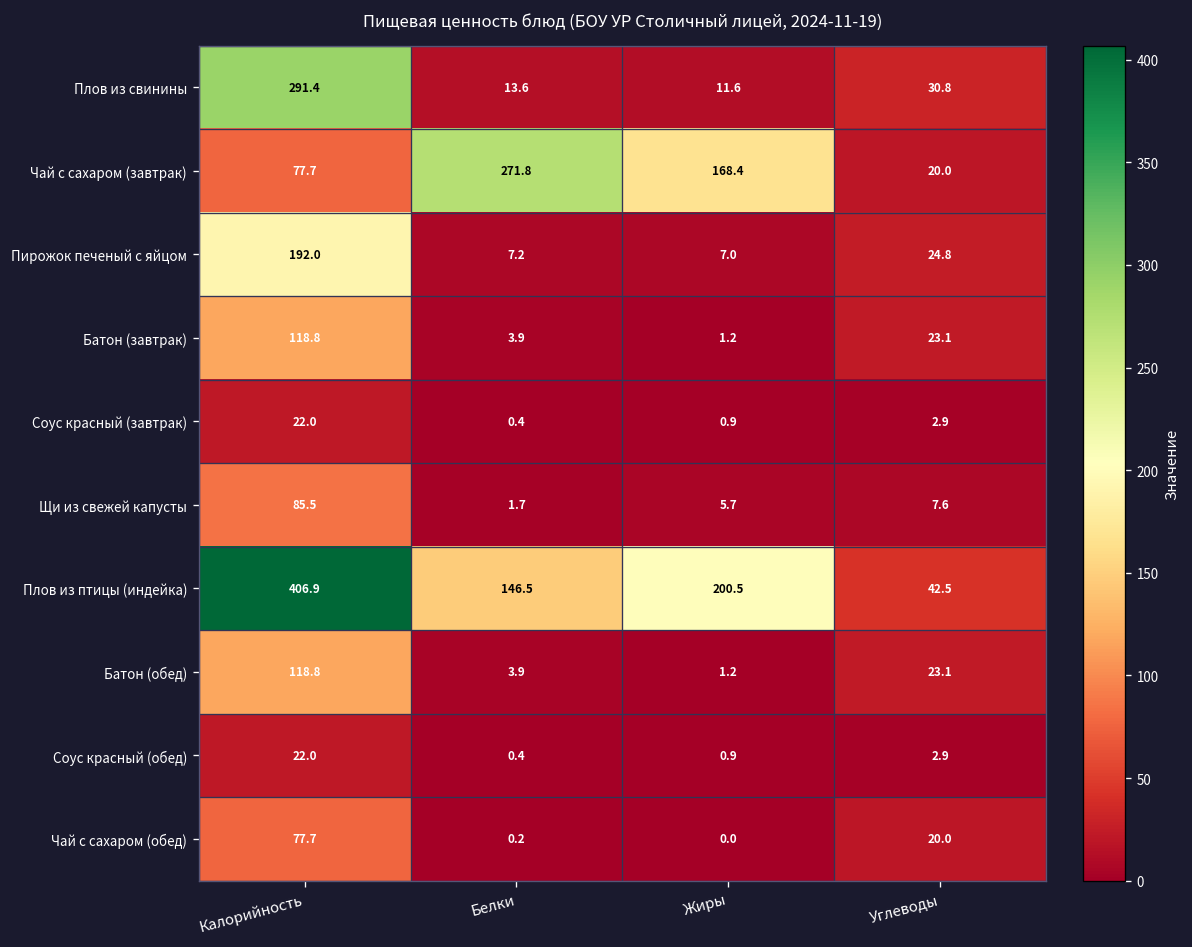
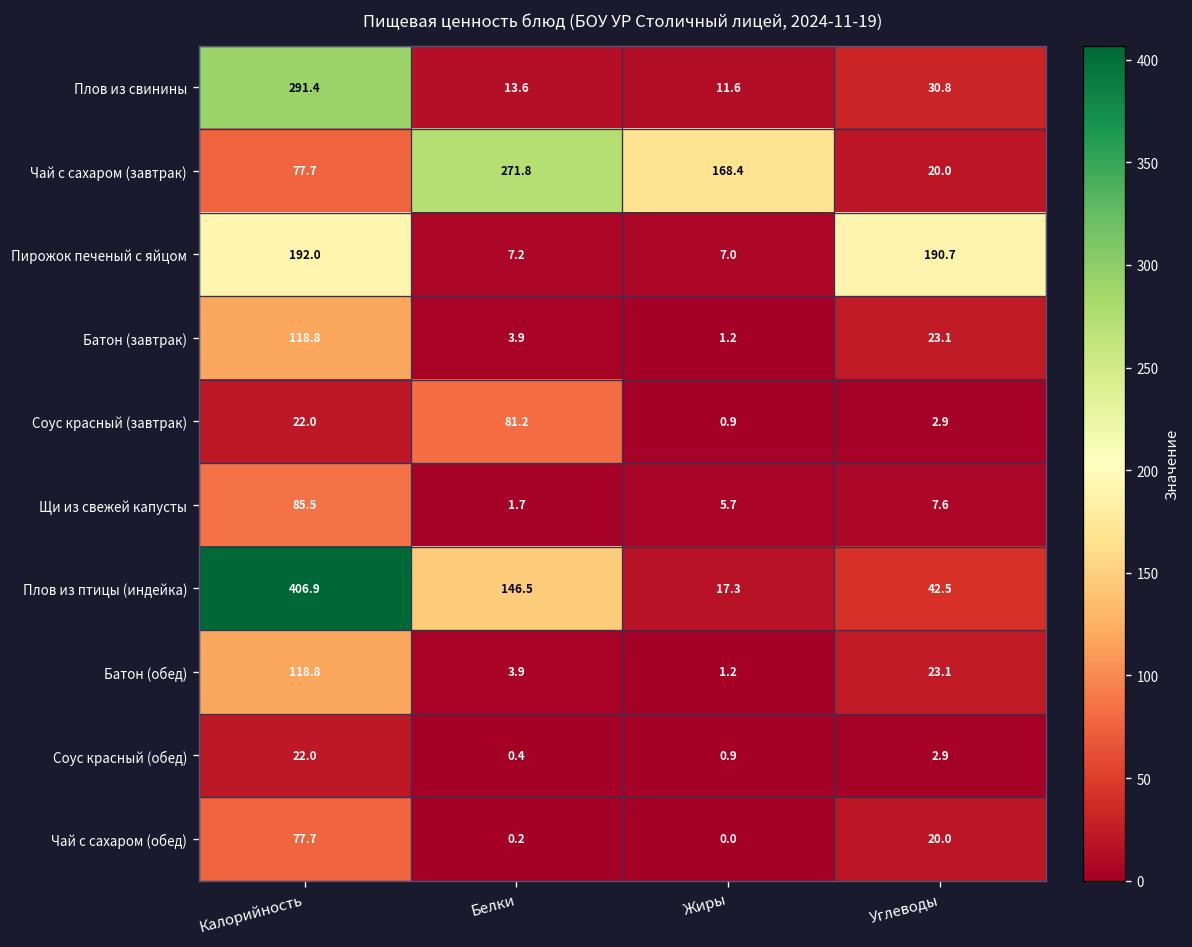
Пирожок печеный с яйцом, Углеводы: 24.8 -> 190.7
Соус красный (завтрак), Белки: 0.4 -> 81.2
Плов из птицы (индейка), Жиры: 200.5 -> 17.3
